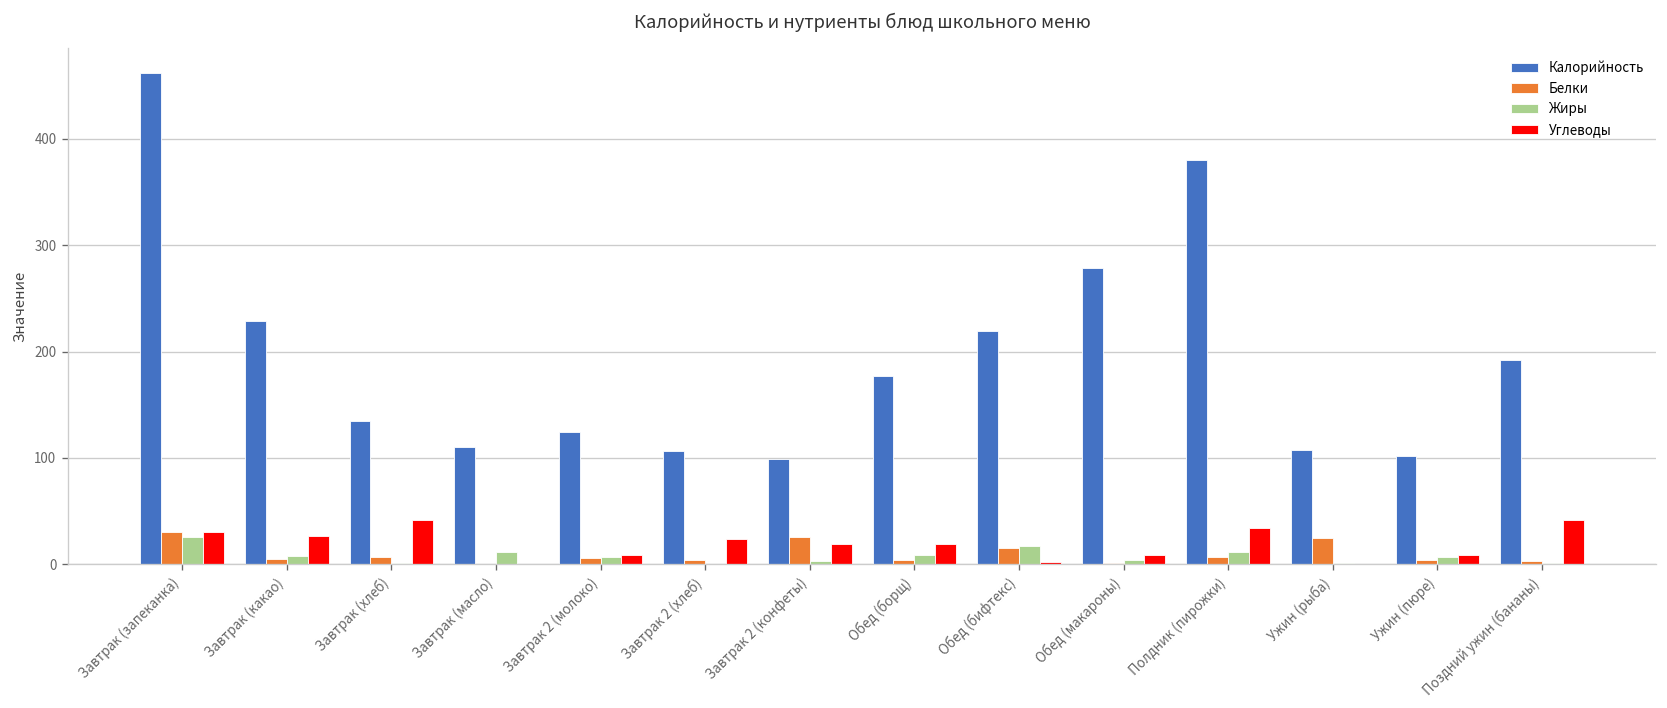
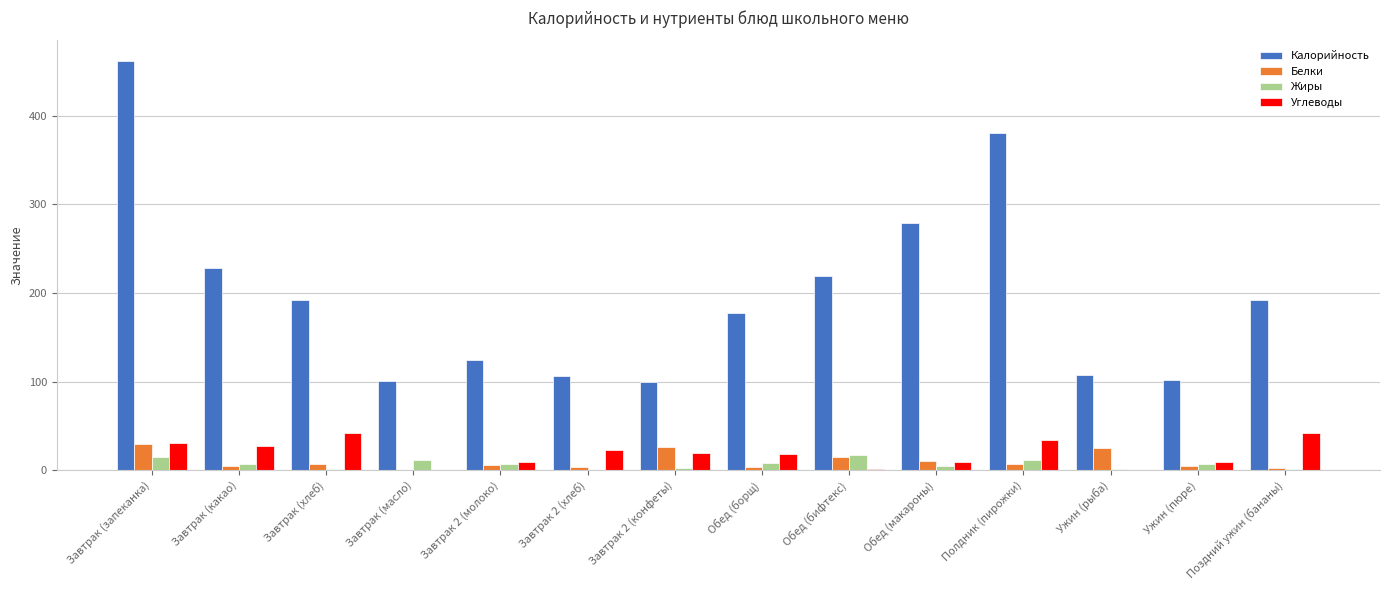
Жиры, Завтрак (запеканка): 30 -> 20
Калорийность, Завтрак (хлеб): 130 -> 190
Калорийность, Завтрак (масло): 110 -> 100
Белки, Обед (макароны): 0 -> 10
